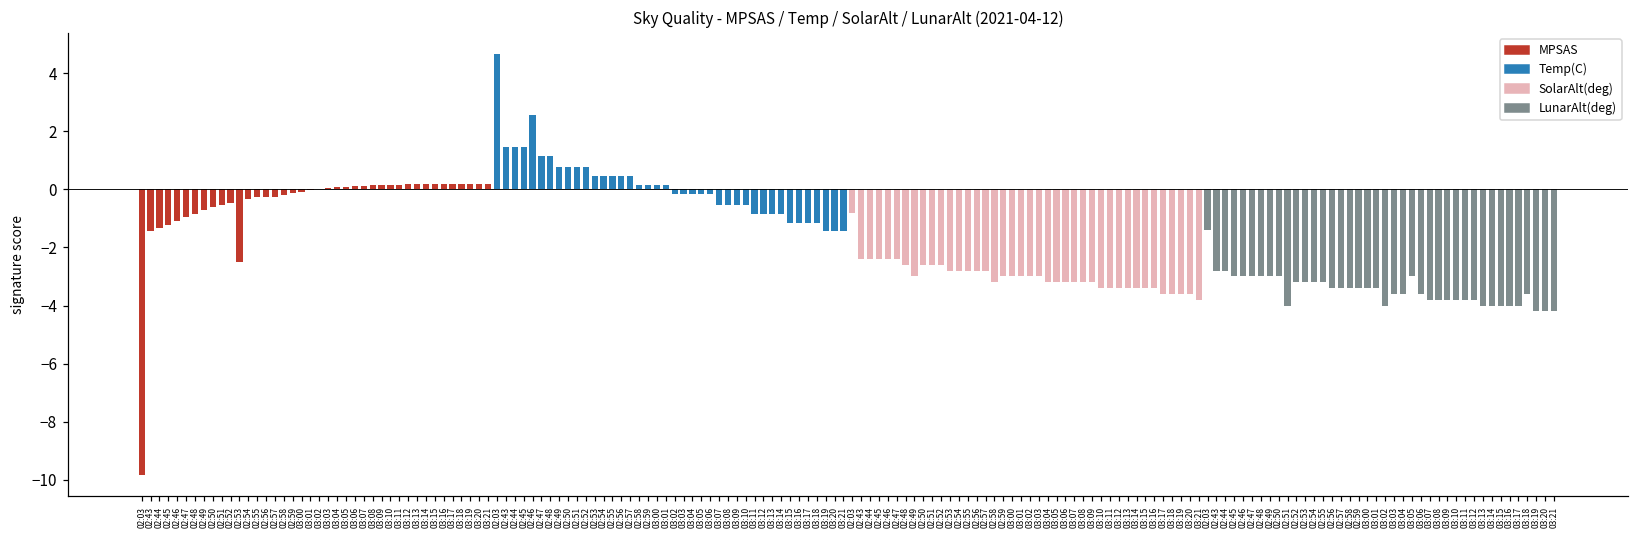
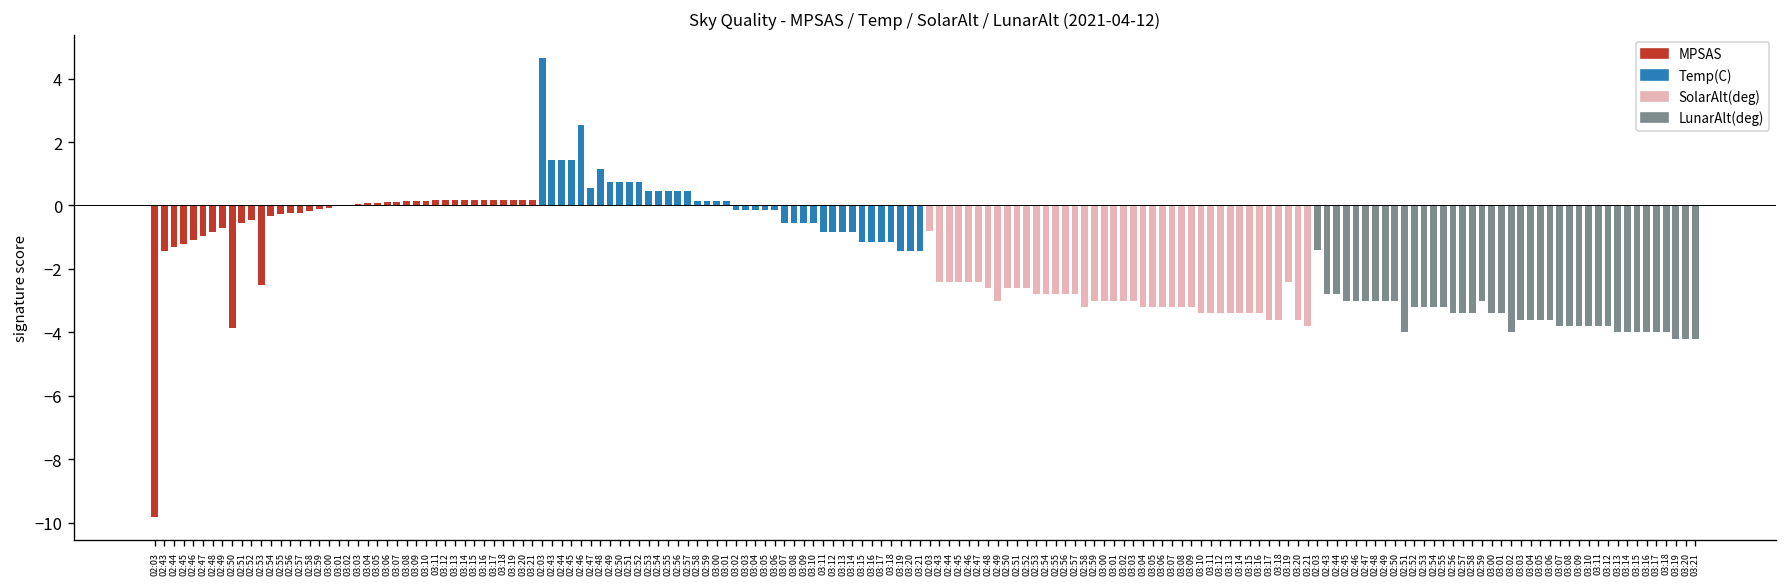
MPSAS, 02:50: -0.6 -> -3.9
Temp(C), 02:47: 1.1 -> 0.5
SolarAlt(deg), 03:19: -3.6 -> -2.4
LunarAlt(deg), 02:59: -3.4 -> -3.0
LunarAlt(deg), 03:05: -3.0 -> -3.6
LunarAlt(deg), 03:18: -3.6 -> -4.0
